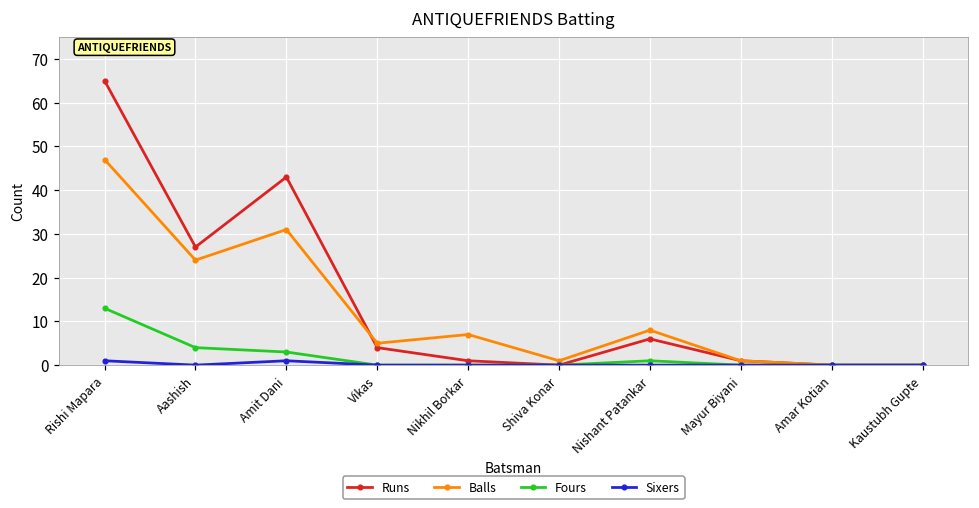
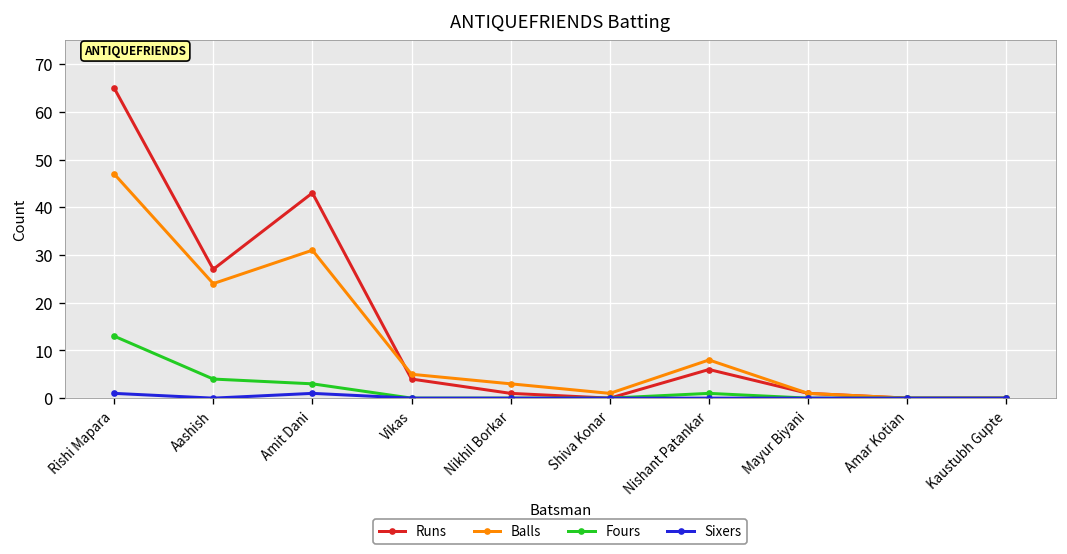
Balls, Nikhil Borkar: 7 -> 3
